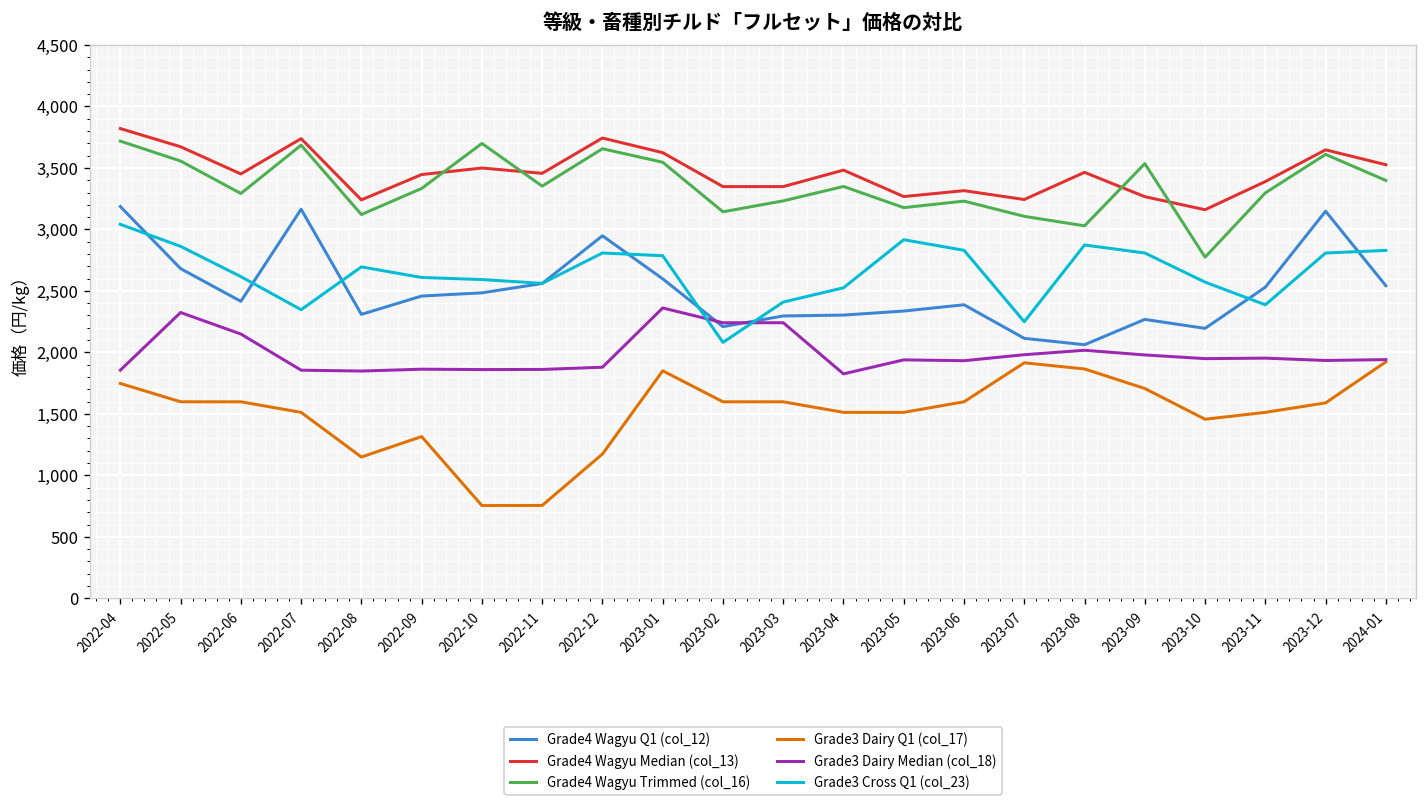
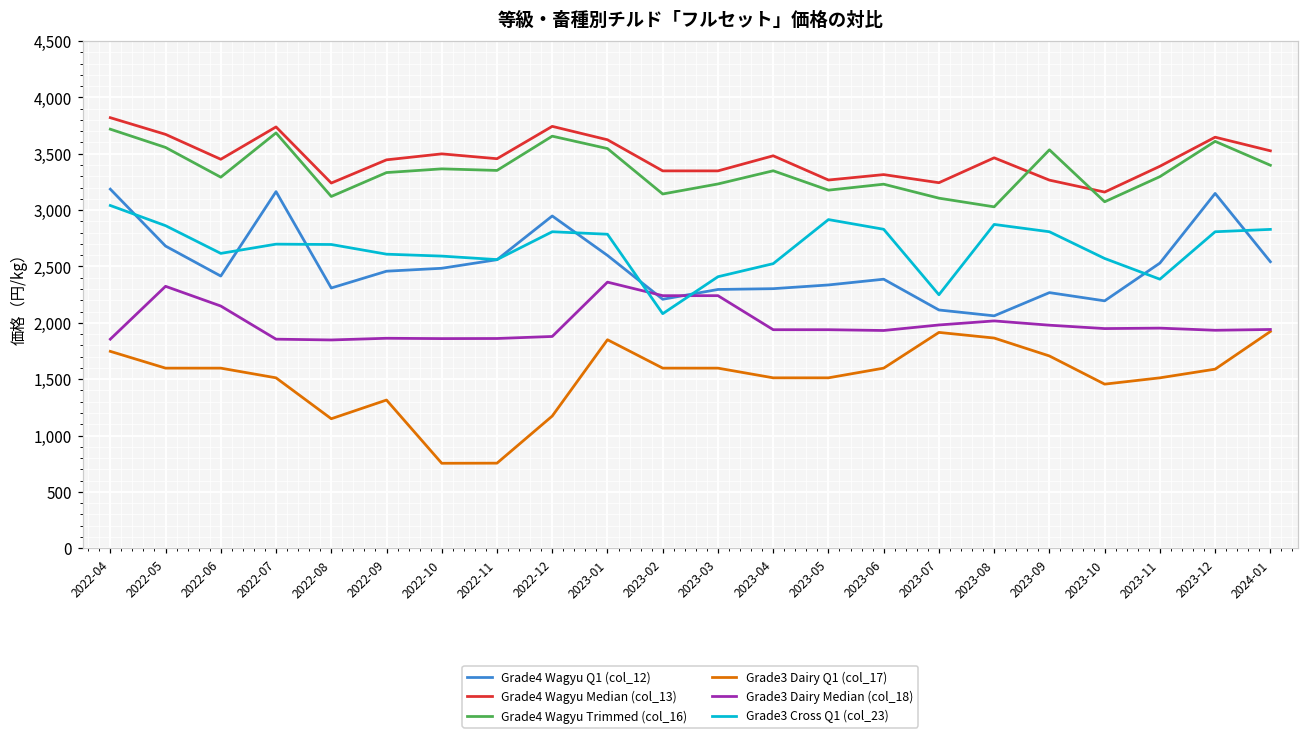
Grade3 Cross Q1 (col_23), 2022-07: 2,350 -> 2,700
Grade4 Wagyu Trimmed (col_16), 2022-10: 3,700 -> 3,370
Grade3 Dairy Median (col_18), 2023-04: 1,830 -> 1,940
Grade4 Wagyu Trimmed (col_16), 2023-10: 2,770 -> 3,070
